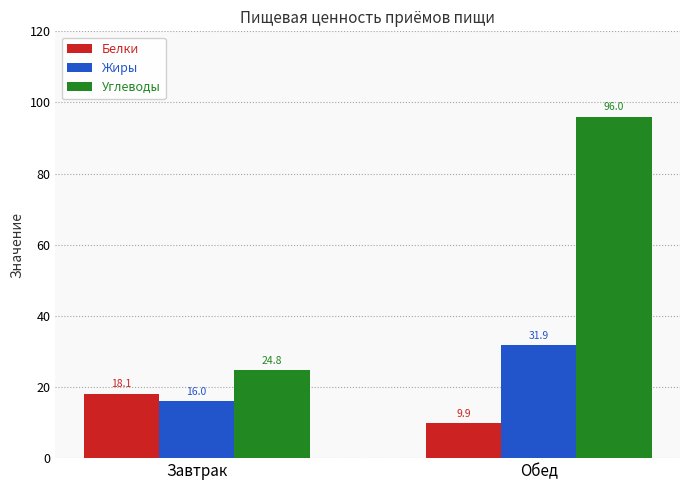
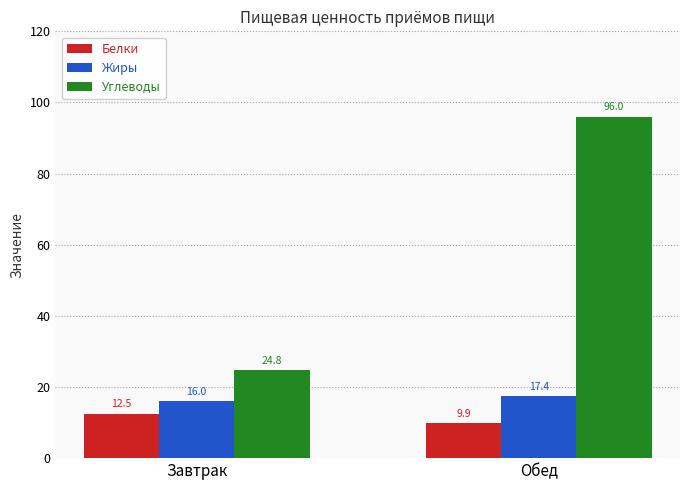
Белки, Завтрак: 18.1 -> 12.5
Жиры, Обед: 31.9 -> 17.4
